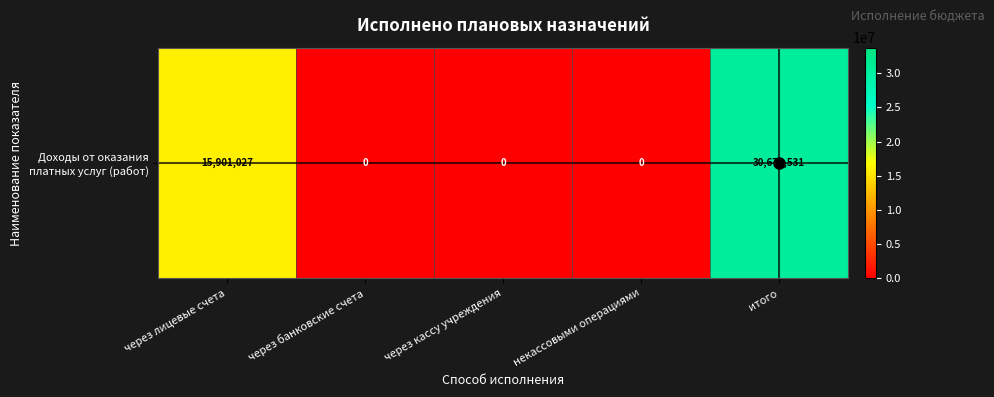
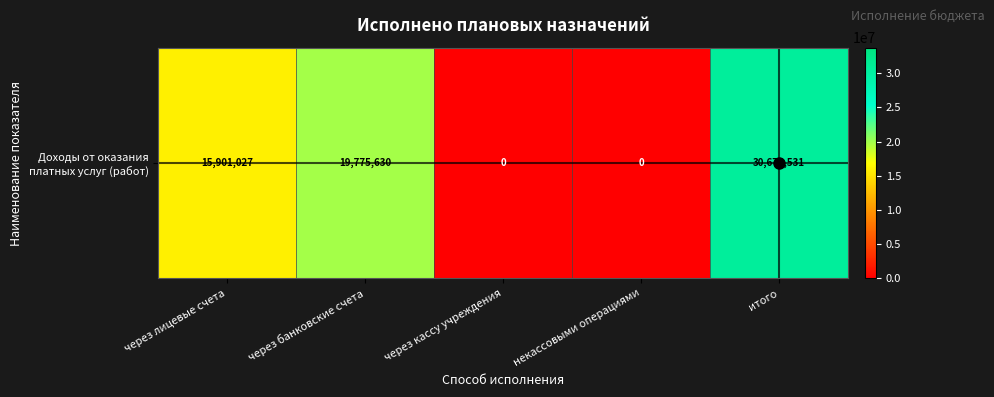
Доходы от оказания платных услуг (работ), через банковские счета: 0 -> 19,775,630
